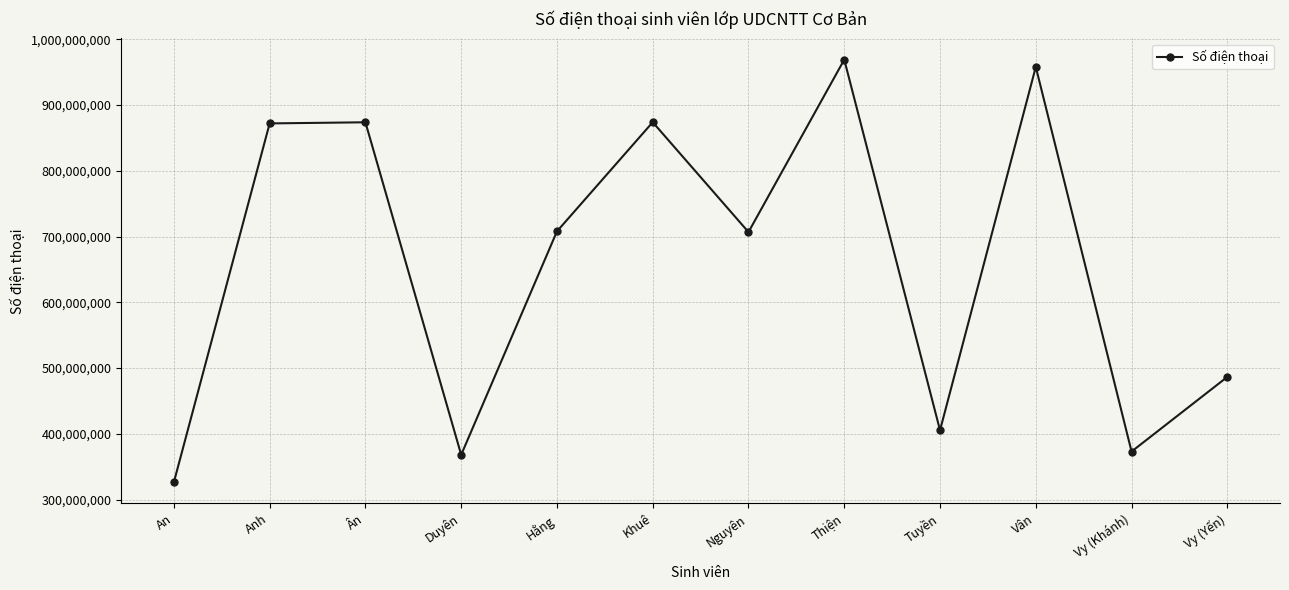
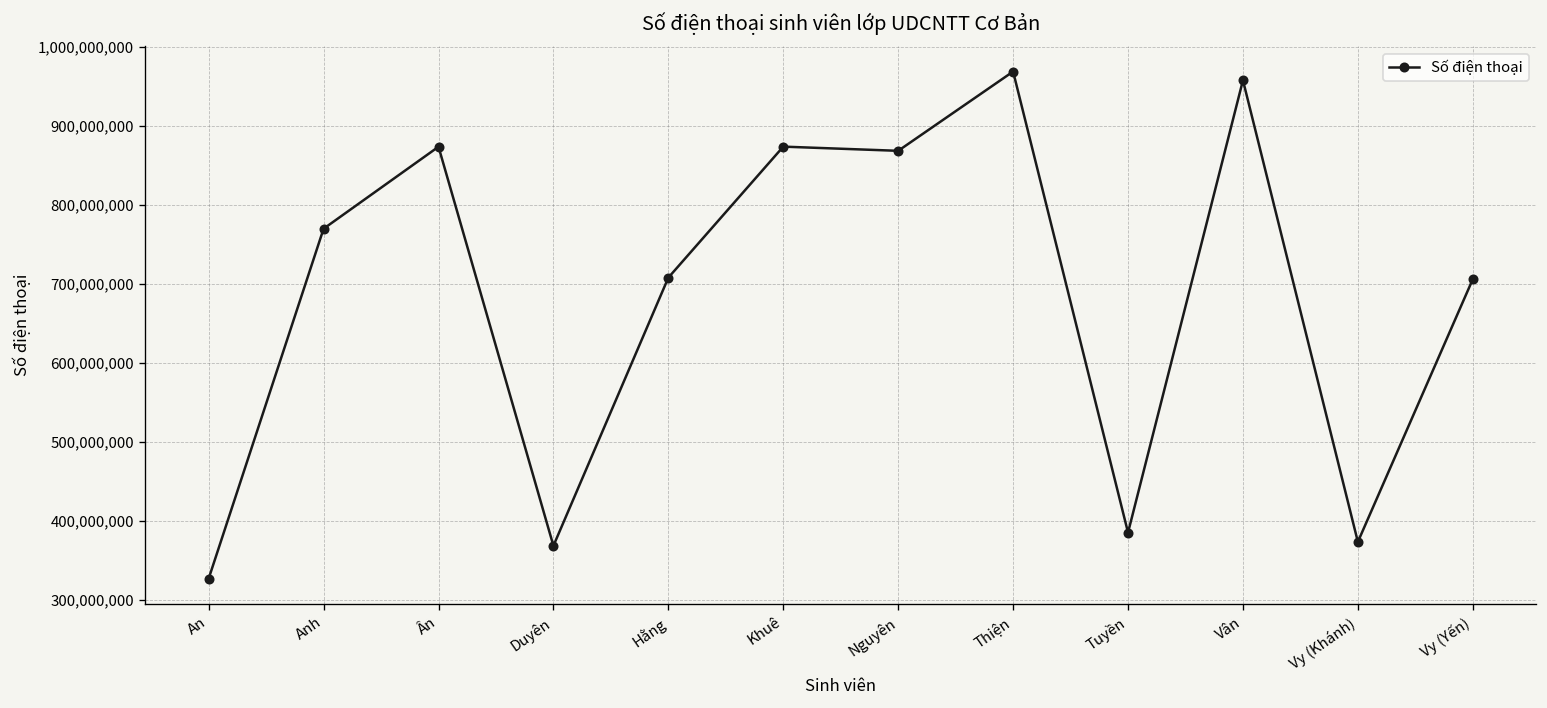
Anh: 870,000,000 -> 770,000,000
Nguyên: 710,000,000 -> 870,000,000
Tuyền: 410,000,000 -> 380,000,000
Vy (Yến): 490,000,000 -> 710,000,000
